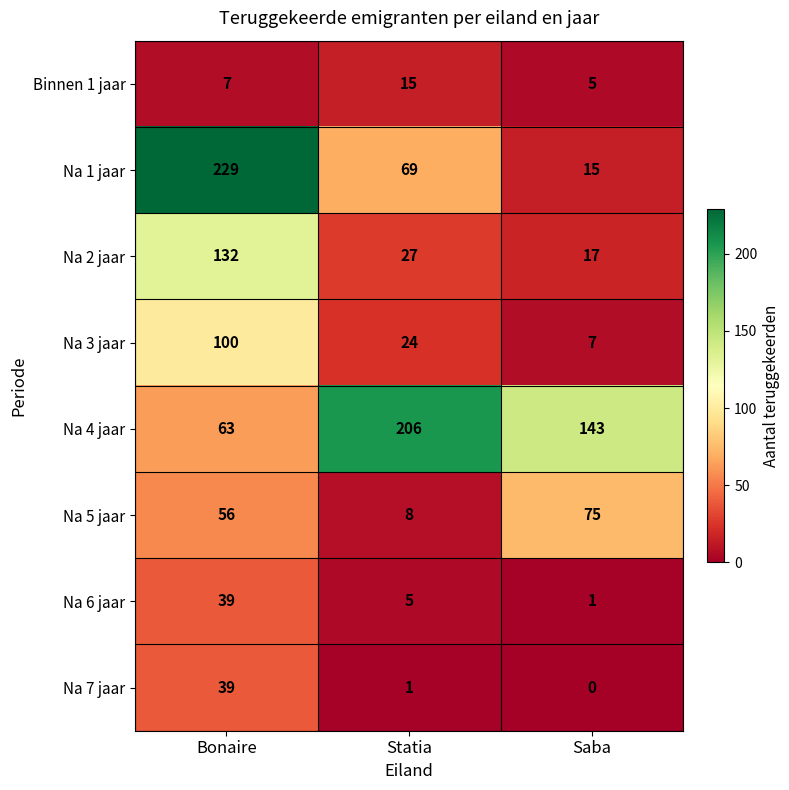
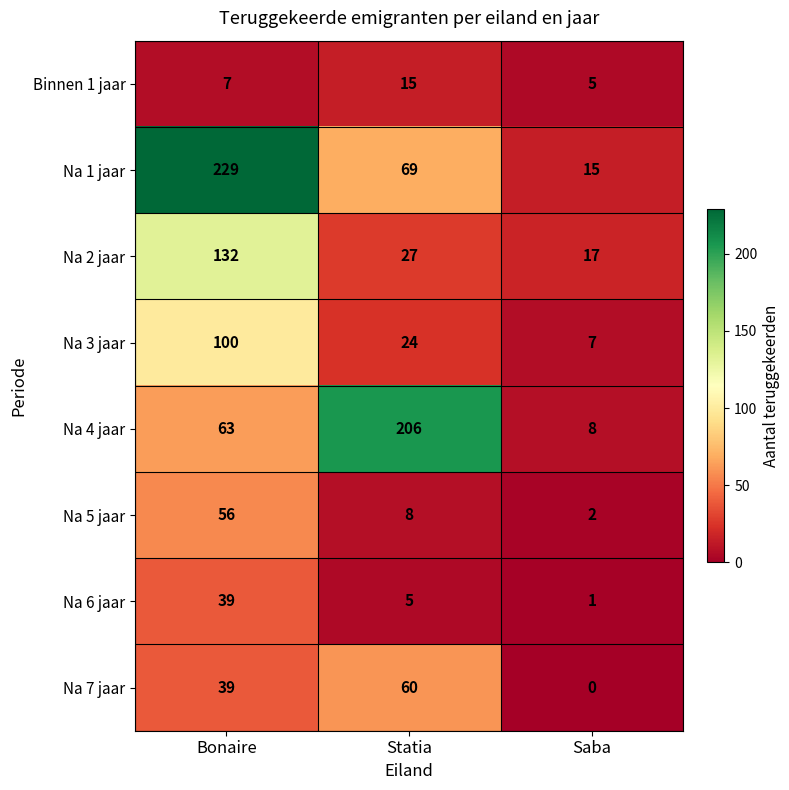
Na 4 jaar, Saba: 143 -> 8
Na 5 jaar, Saba: 75 -> 2
Na 7 jaar, Statia: 1 -> 60
